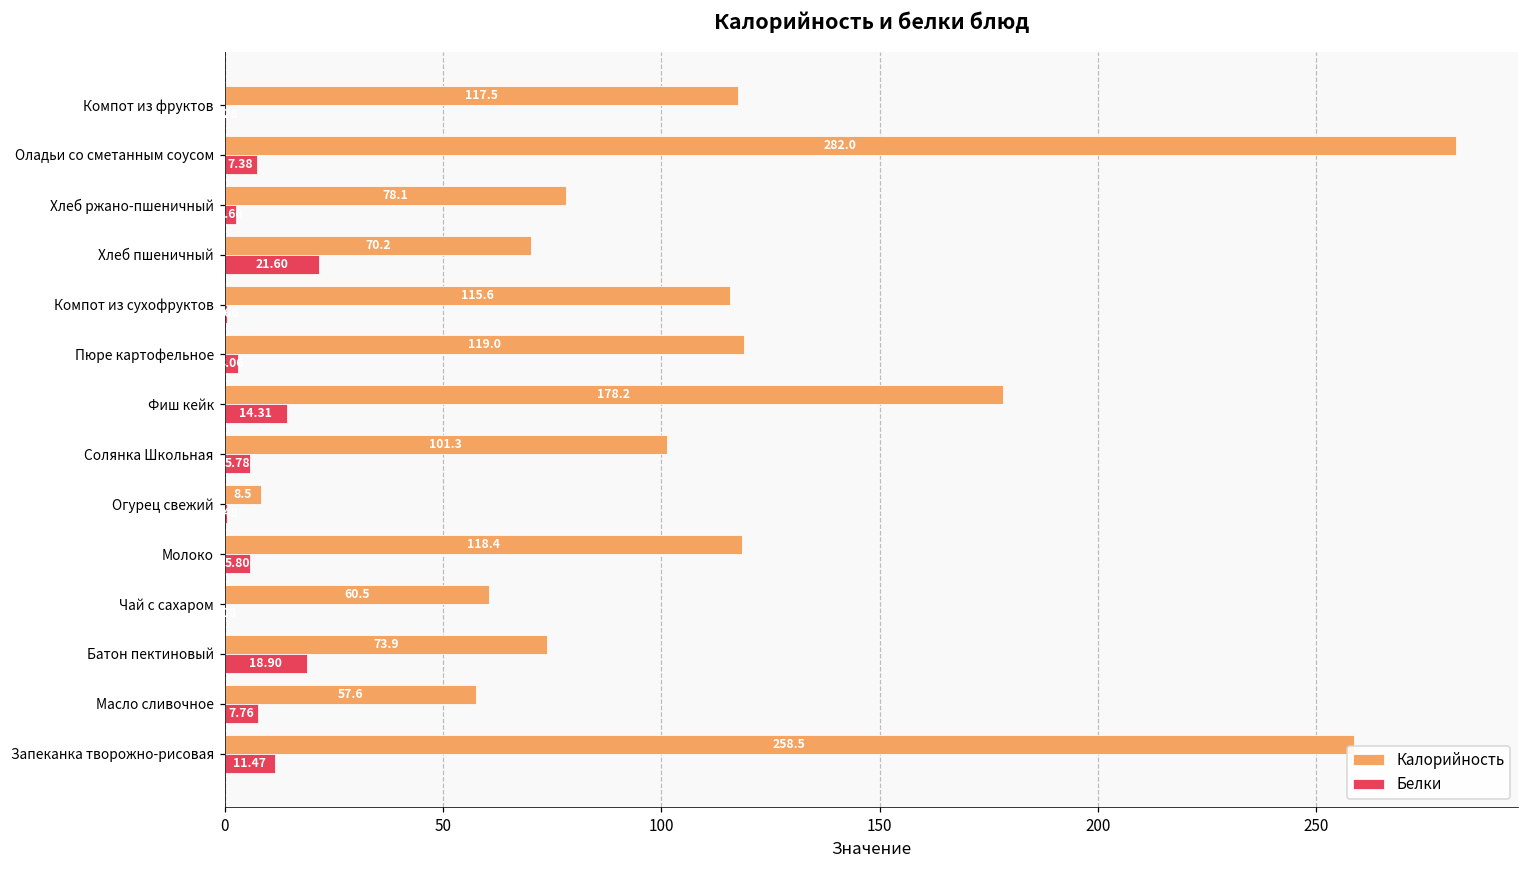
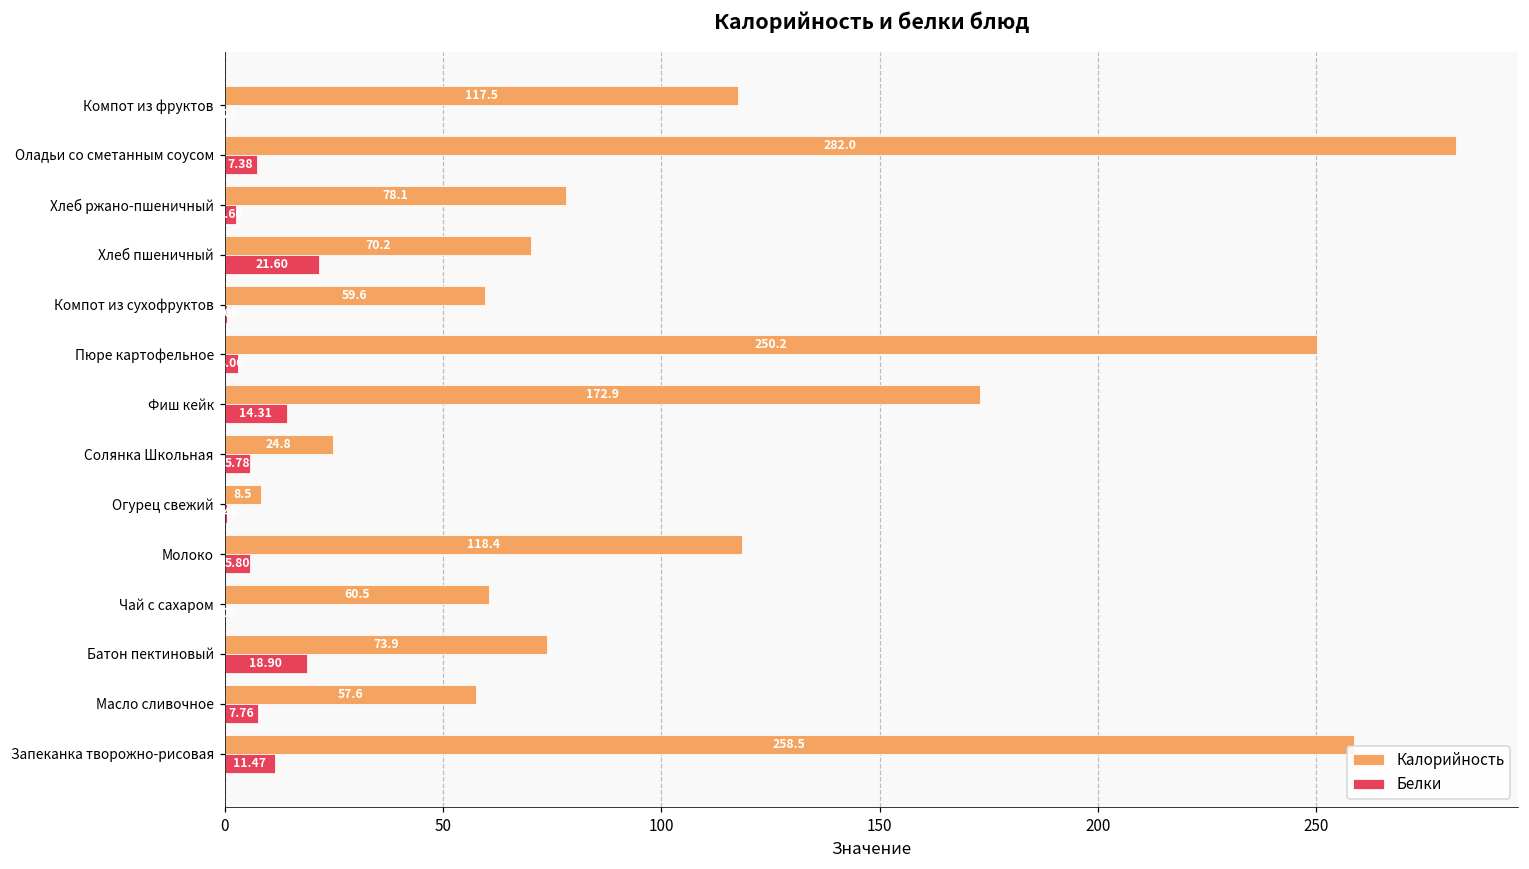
Калорийность, Компот из сухофруктов: 115.6 -> 59.6
Калорийность, Пюре картофельное: 119.0 -> 250.2
Калорийность, Фиш кейк: 178.2 -> 172.9
Калорийность, Солянка Школьная: 101.3 -> 24.8
